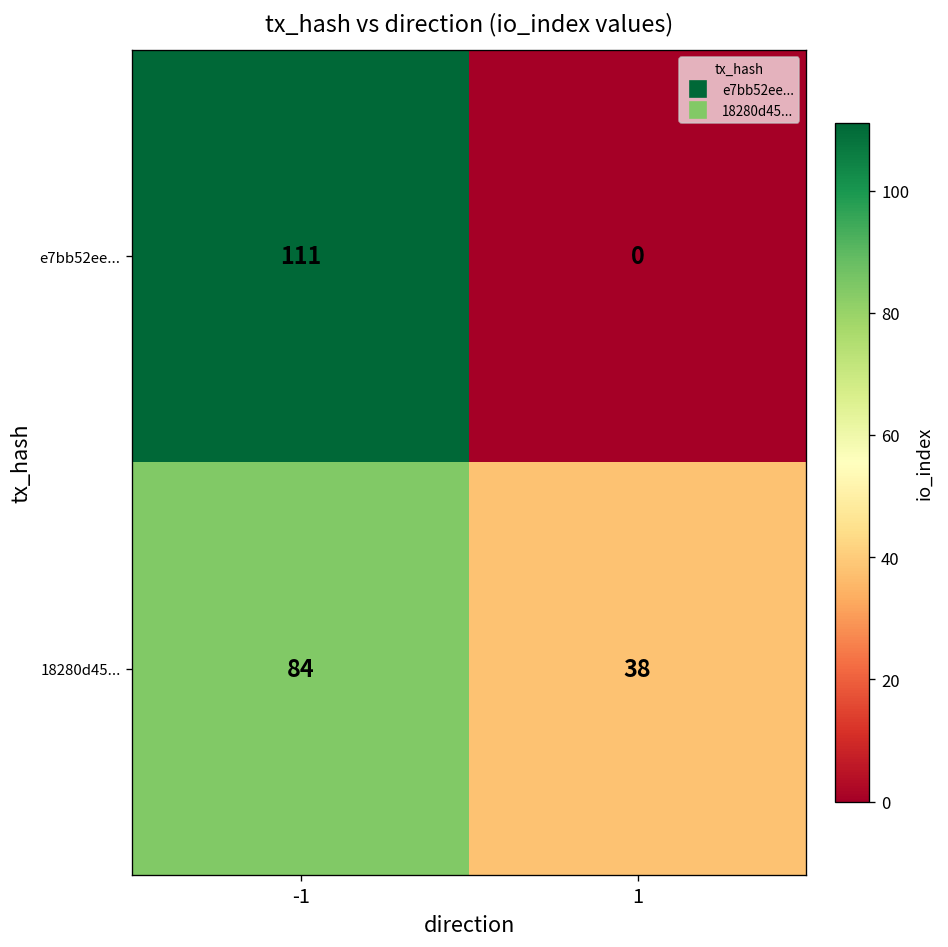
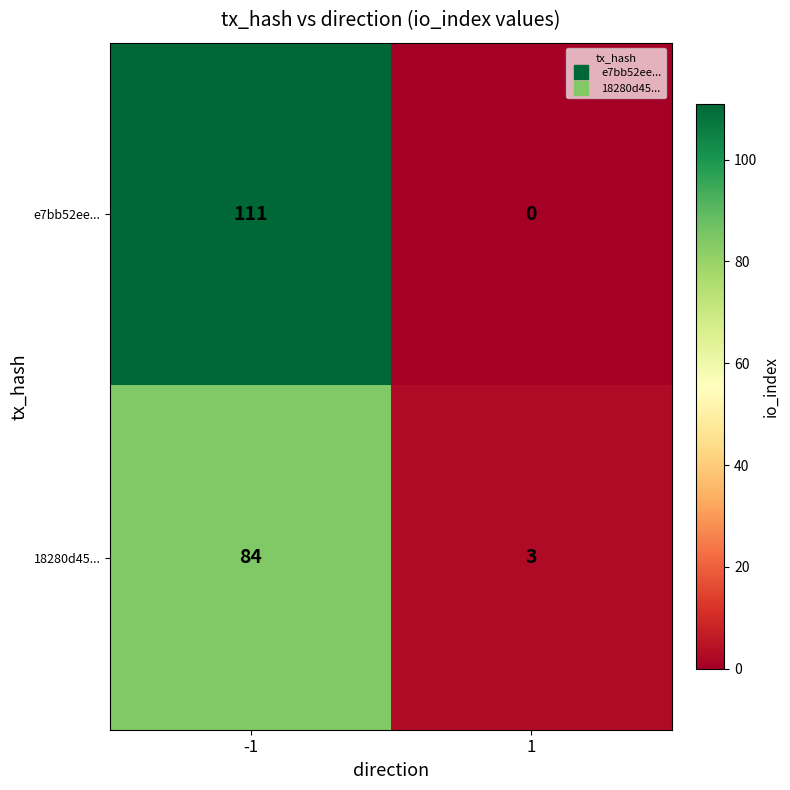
18280d45..., 1: 38 -> 3
